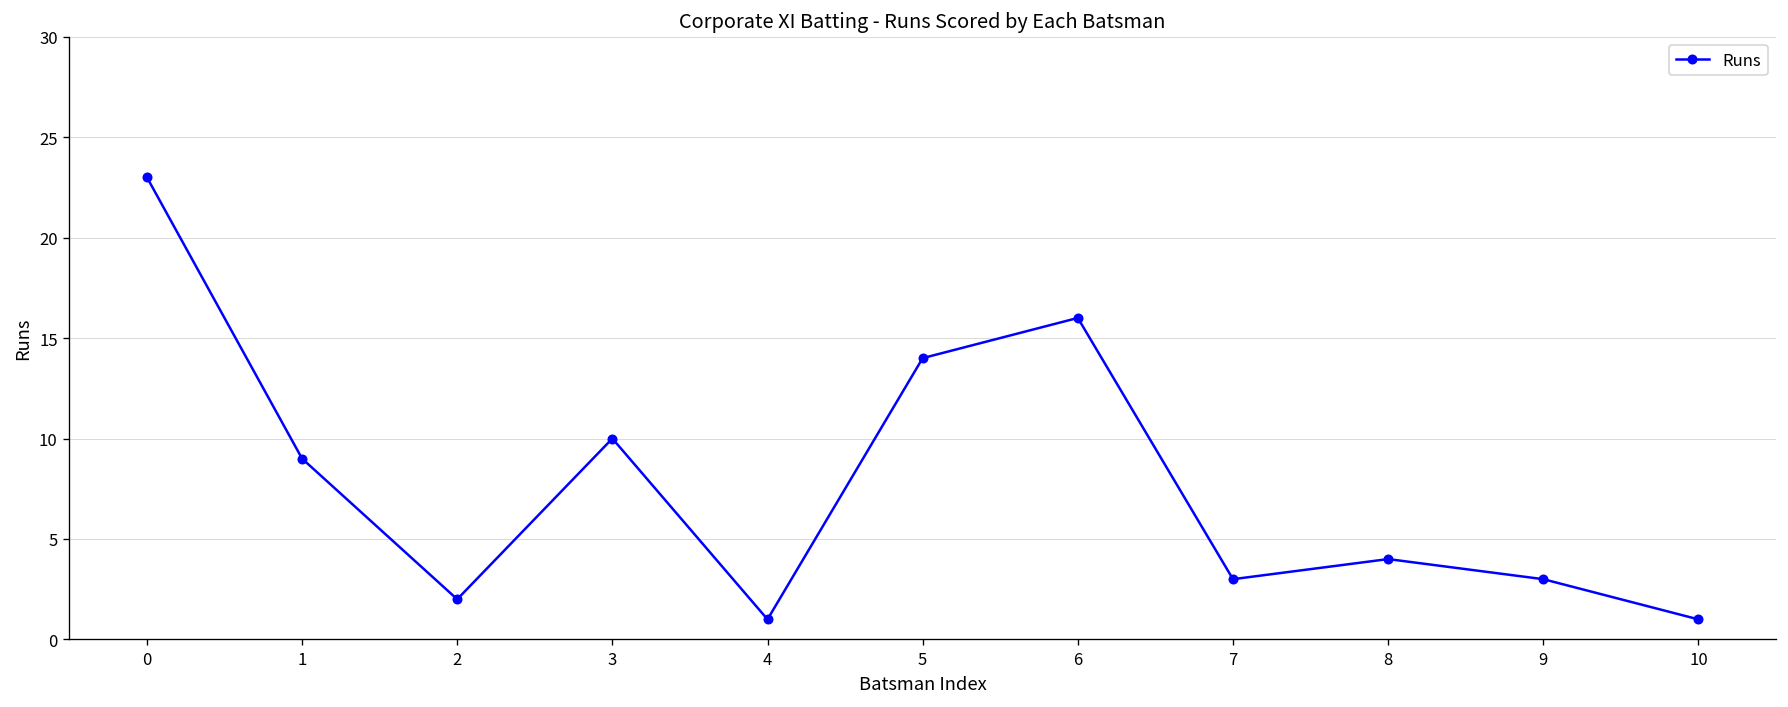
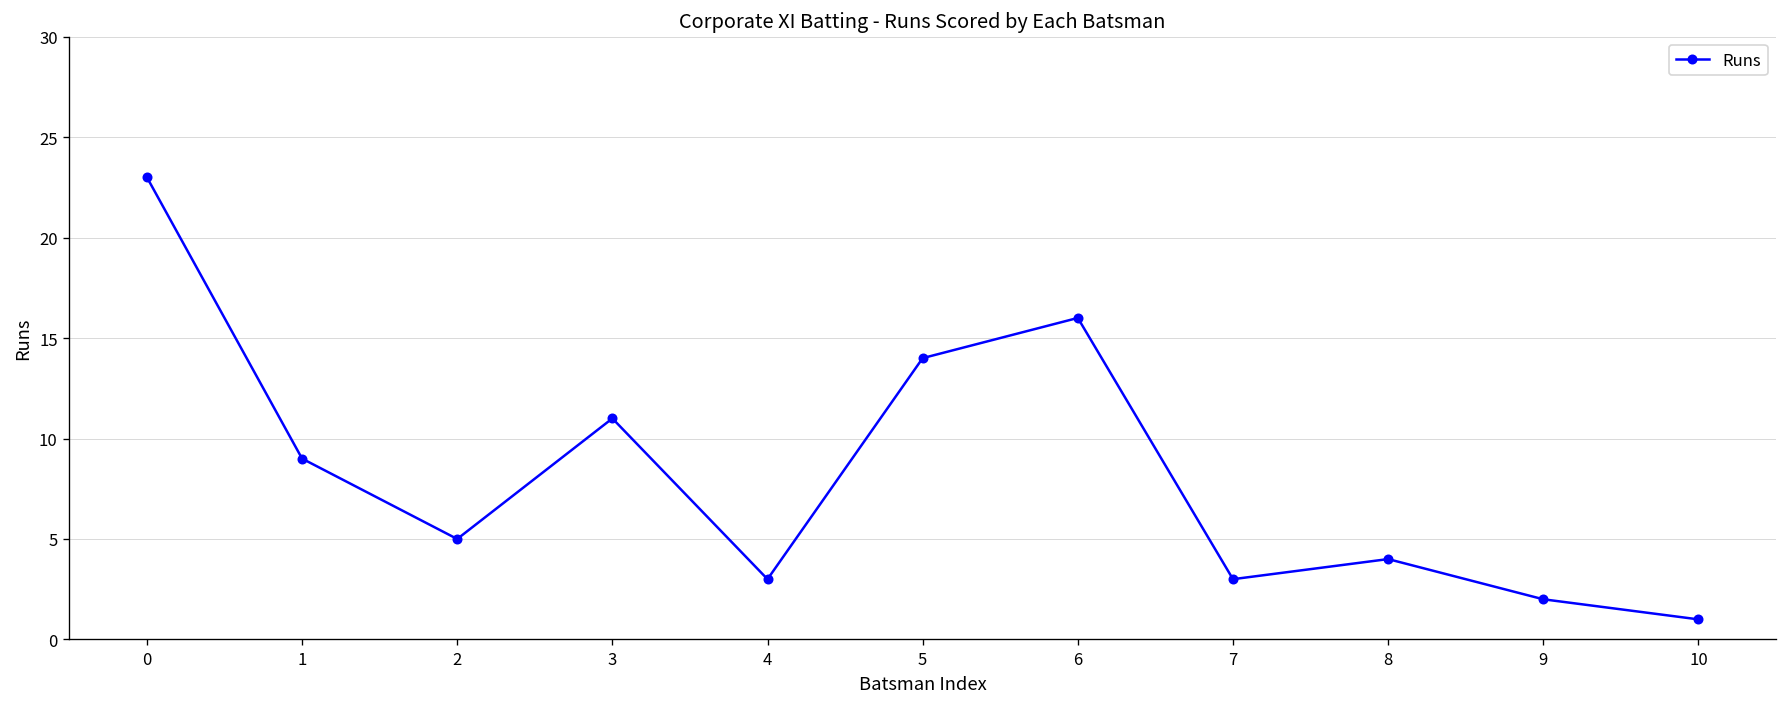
2: 2 -> 5
3: 10 -> 11
4: 1 -> 3
9: 3 -> 2
